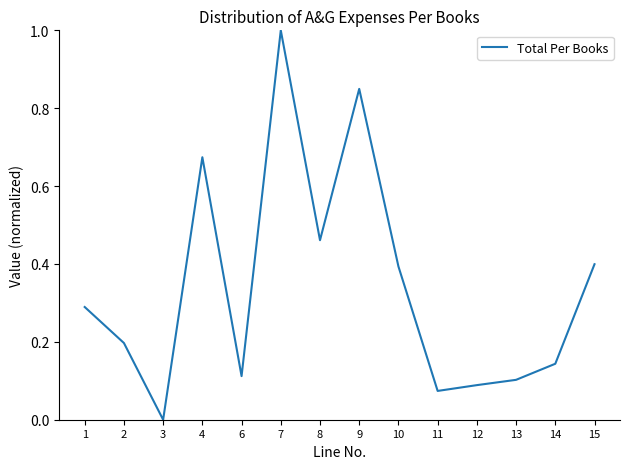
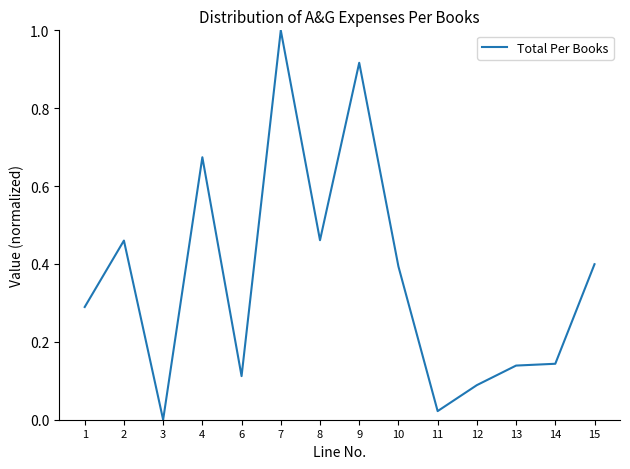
2: 0.20 -> 0.46
9: 0.85 -> 0.92
11: 0.07 -> 0.02
13: 0.10 -> 0.14
